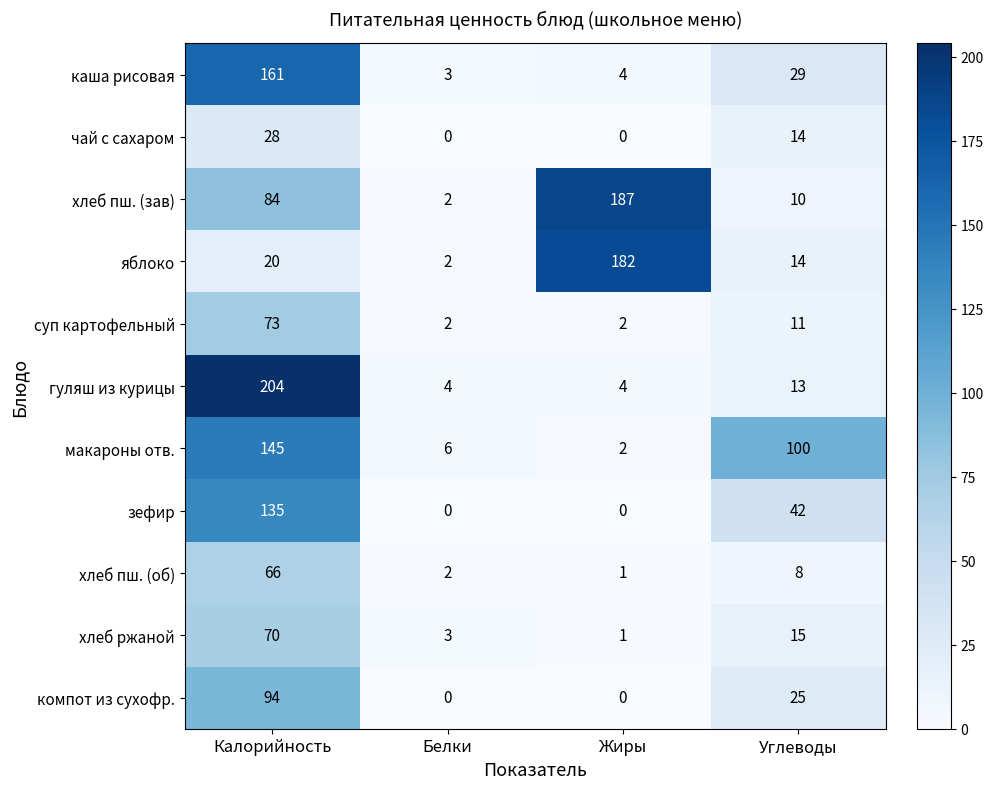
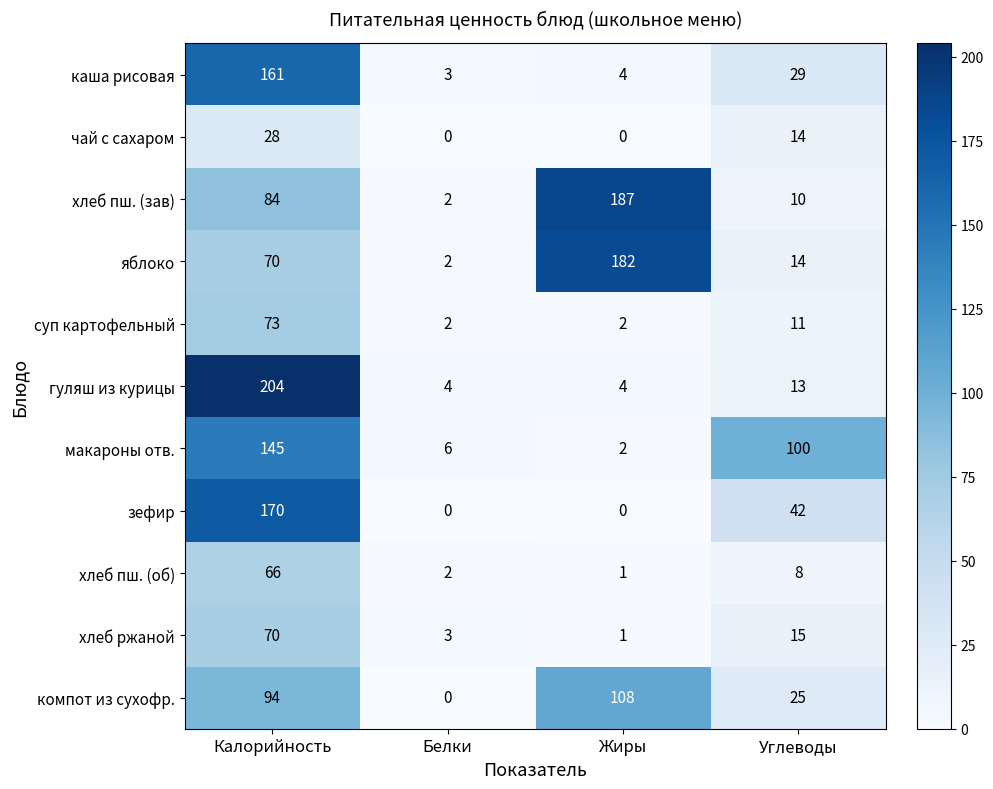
яблоко, Калорийность: 20 -> 70
зефир, Калорийность: 135 -> 170
компот из сухофр., Жиры: 0 -> 108
